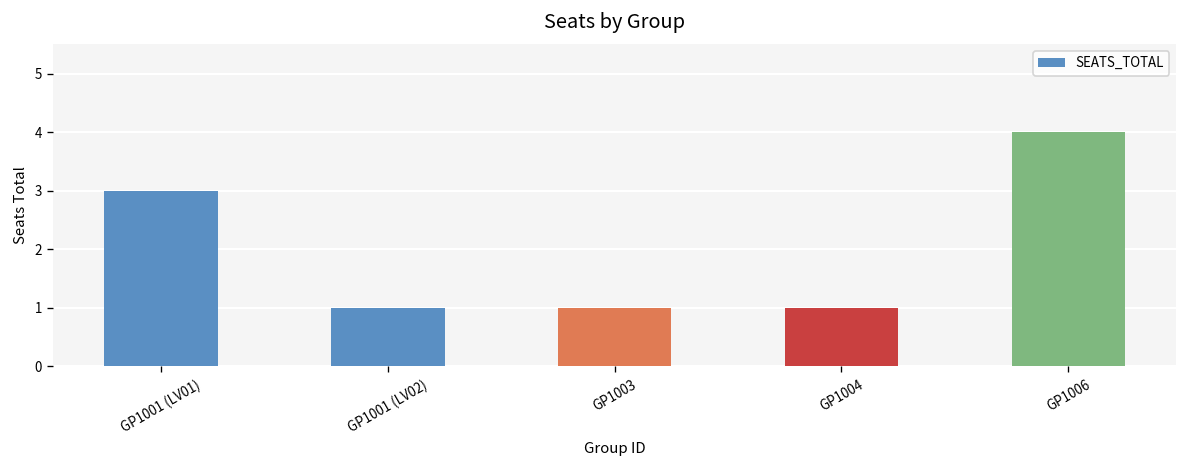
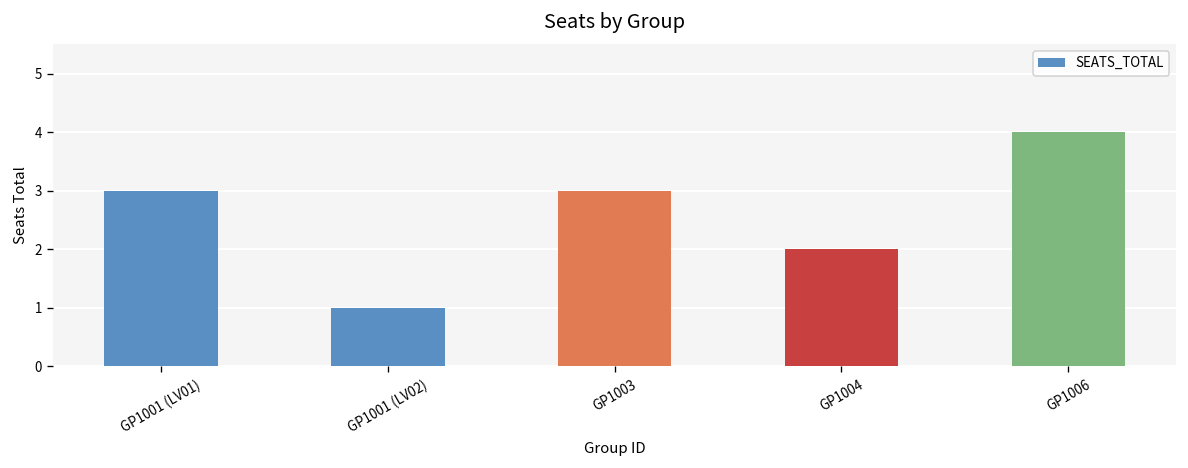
GP1003: 1 -> 3
GP1004: 1 -> 2
